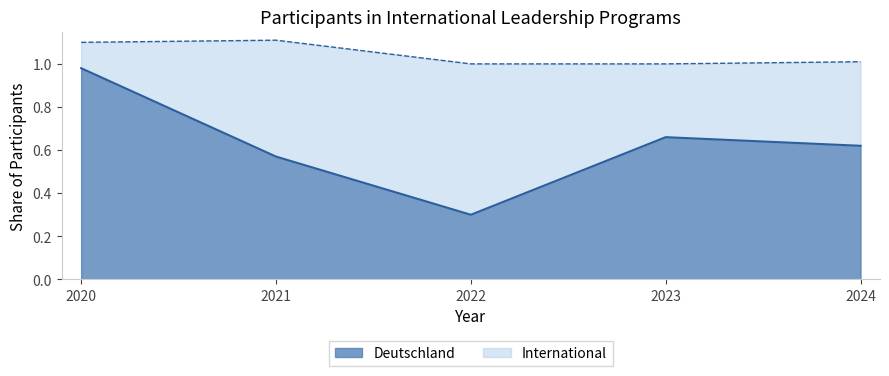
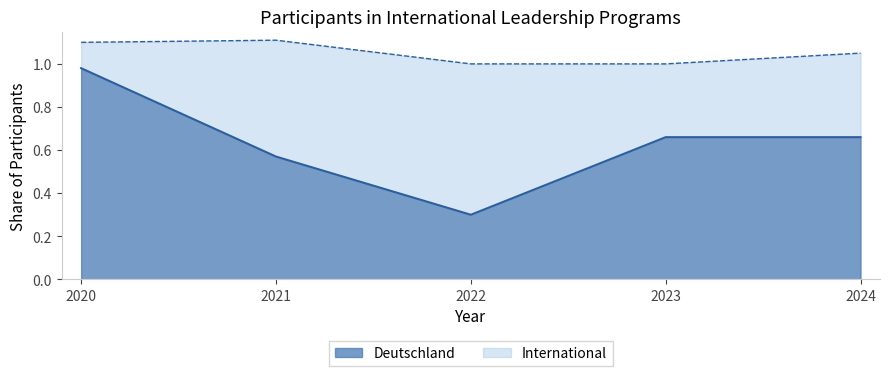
Deutschland, 2024: 0.62 -> 0.66
